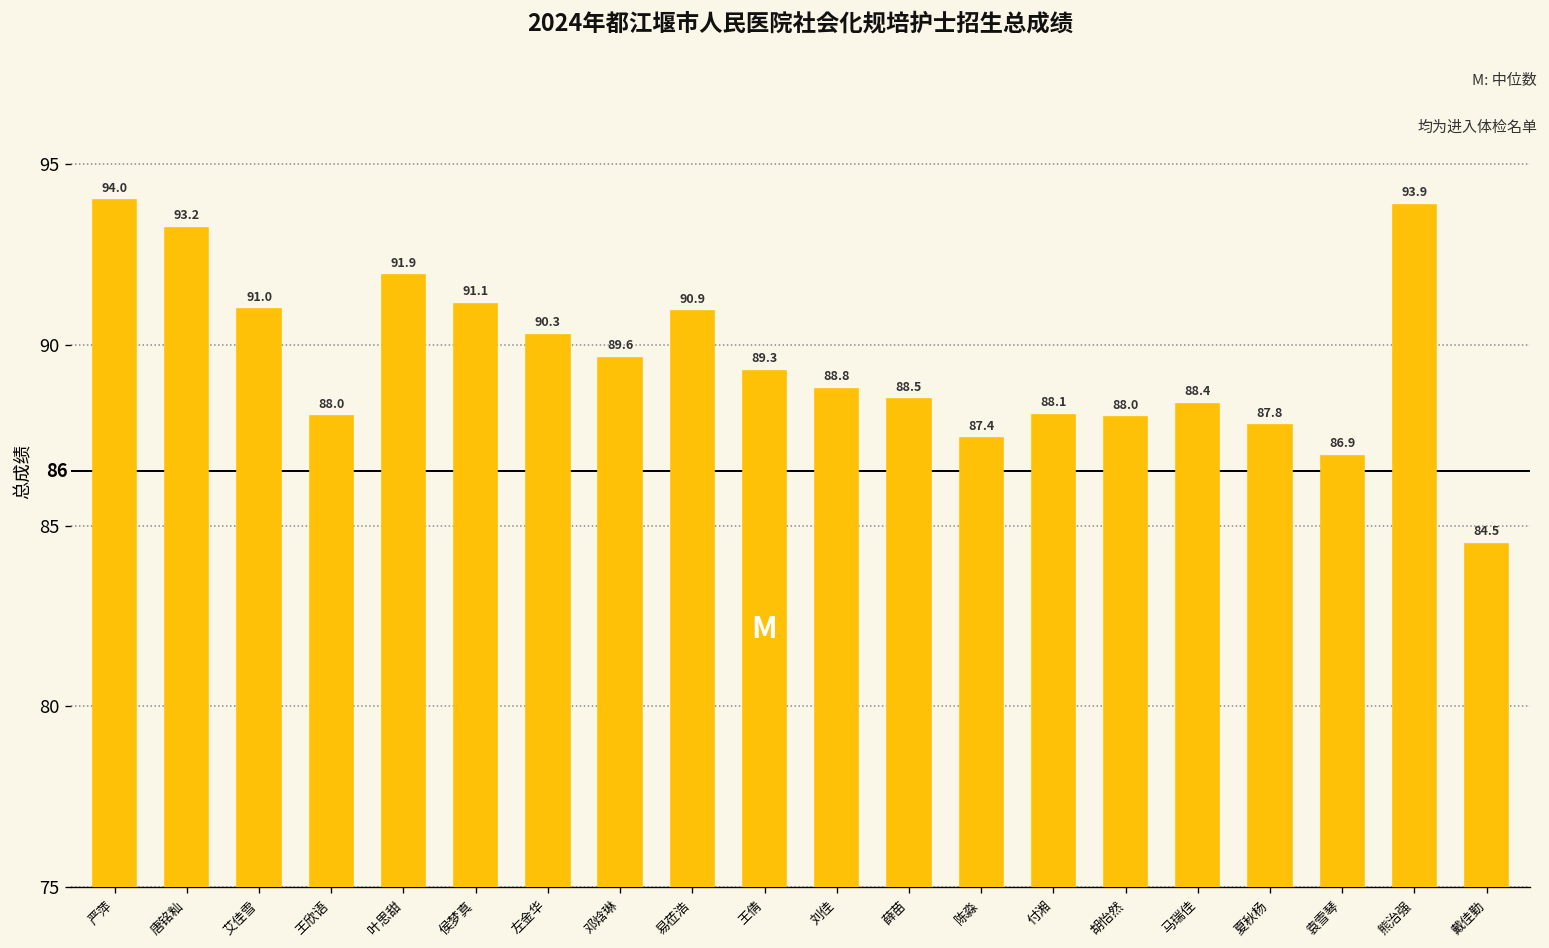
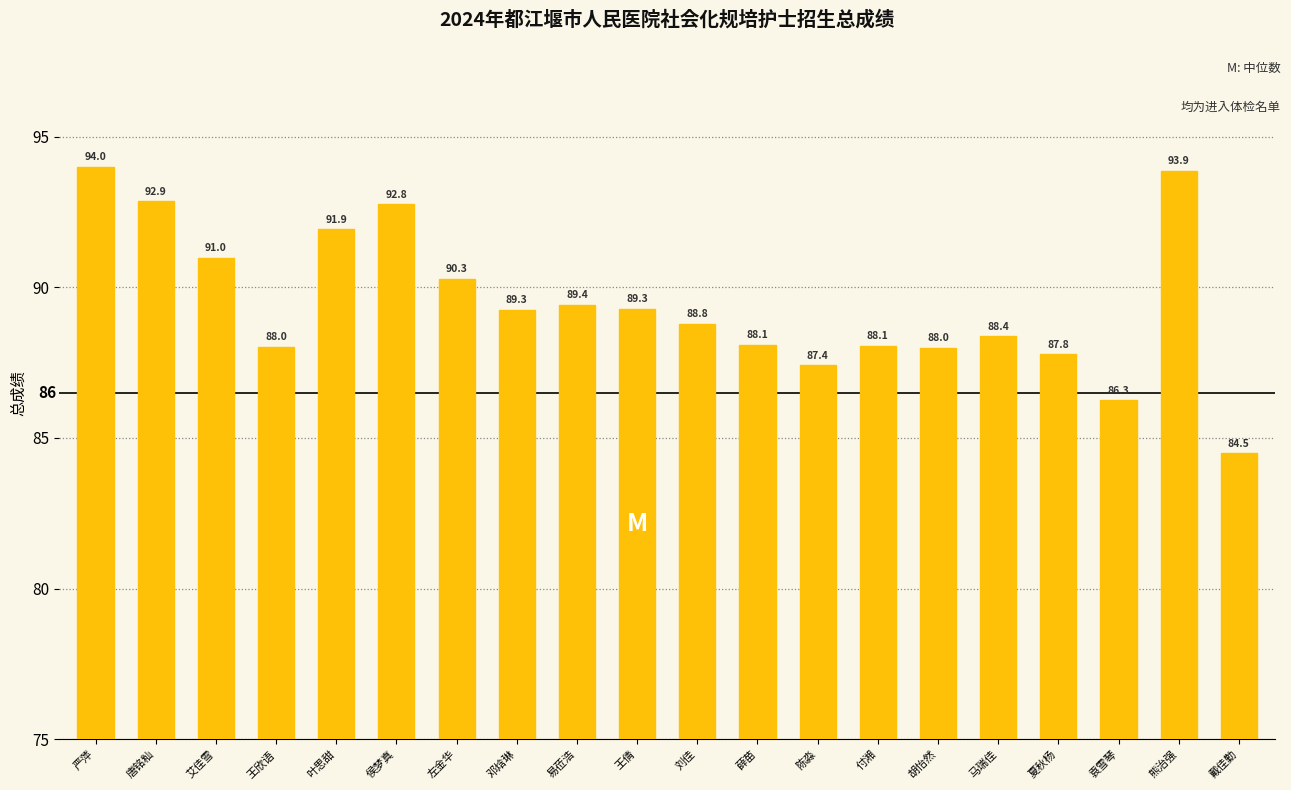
唐铭籼: 93.2 -> 92.9
侯梦真: 91.1 -> 92.8
邓焓琳: 89.6 -> 89.3
易莅浩: 90.9 -> 89.4
薛苗: 88.5 -> 88.1
袁雪琴: 86.9 -> 86.3
